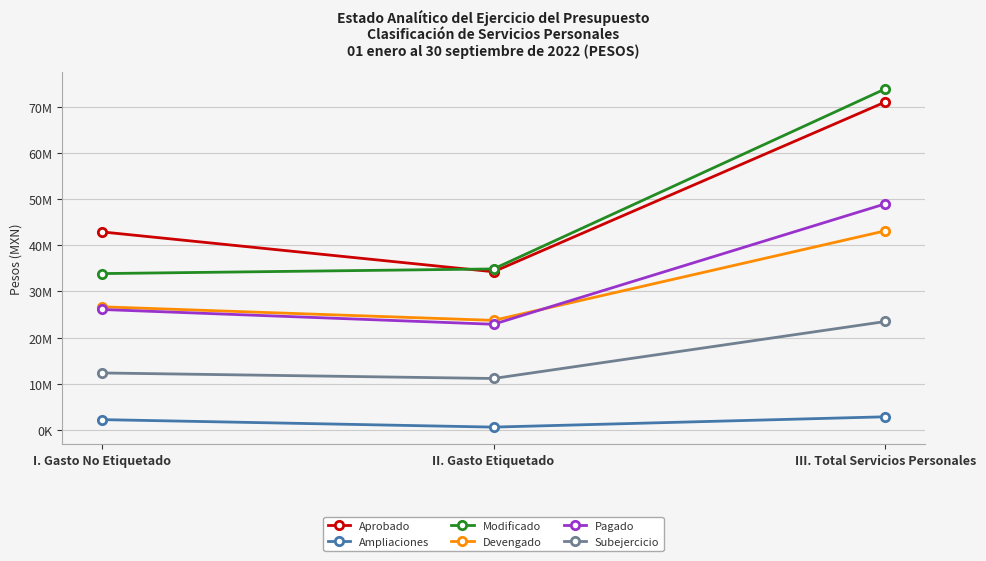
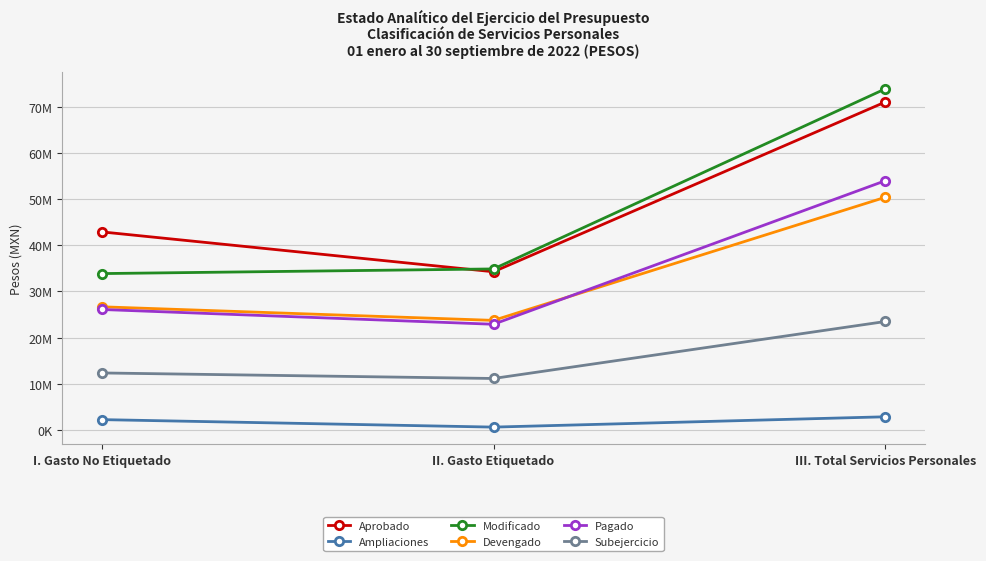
Devengado, III. Total Servicios Personales: 43000000 -> 50000000
Pagado, III. Total Servicios Personales: 49000000 -> 54000000
